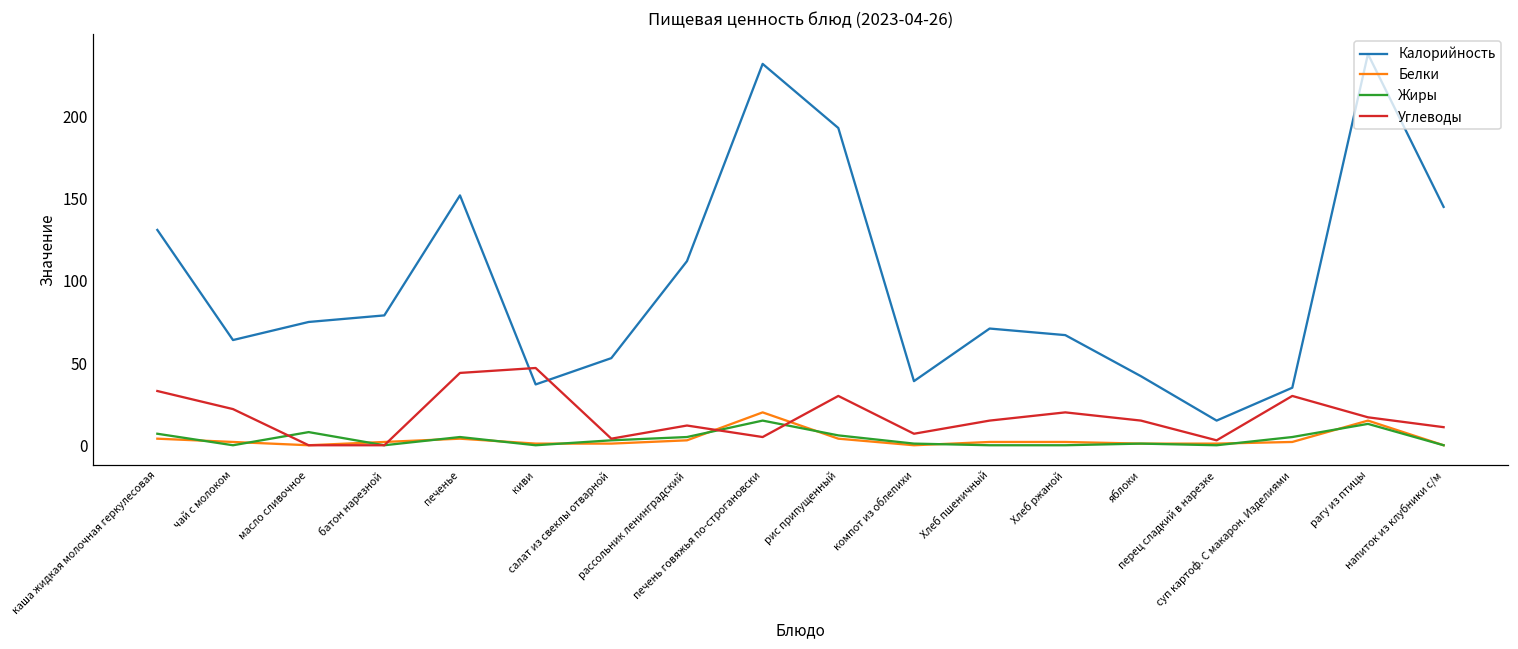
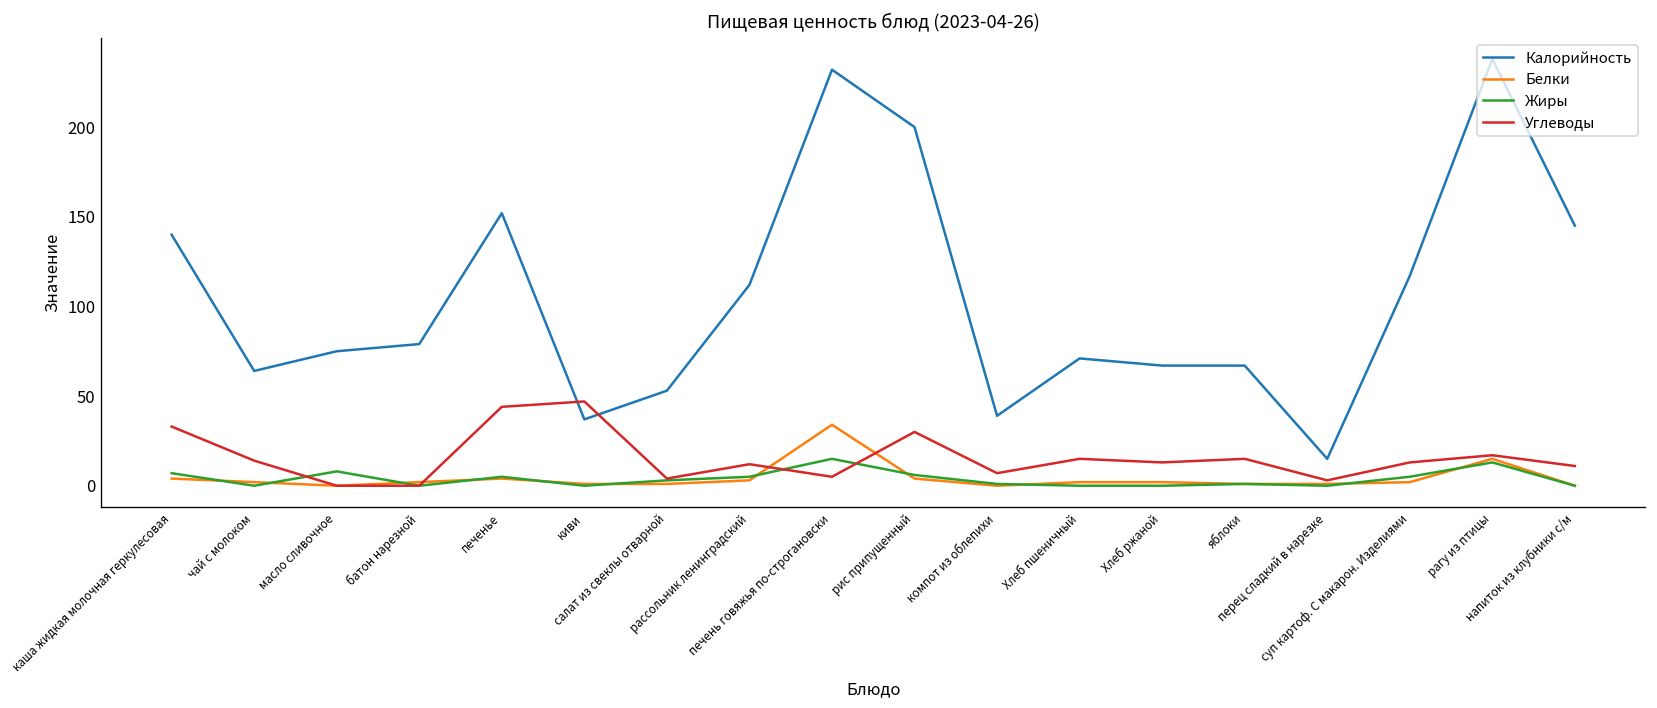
Калорийность, каша жидкая молочная геркулесовая: 131 -> 140
Углеводы, чай с молоком: 22 -> 14
Белки, печень говяжья по-строгановски: 20 -> 34
Калорийность, рис припущенный: 193 -> 200
Углеводы, Хлеб ржаной: 20 -> 13
Калорийность, яблоки: 42 -> 67
Калорийность, суп картоф. С макарон. Изделиями: 35 -> 117
Углеводы, суп картоф. С макарон. Изделиями: 30 -> 13
